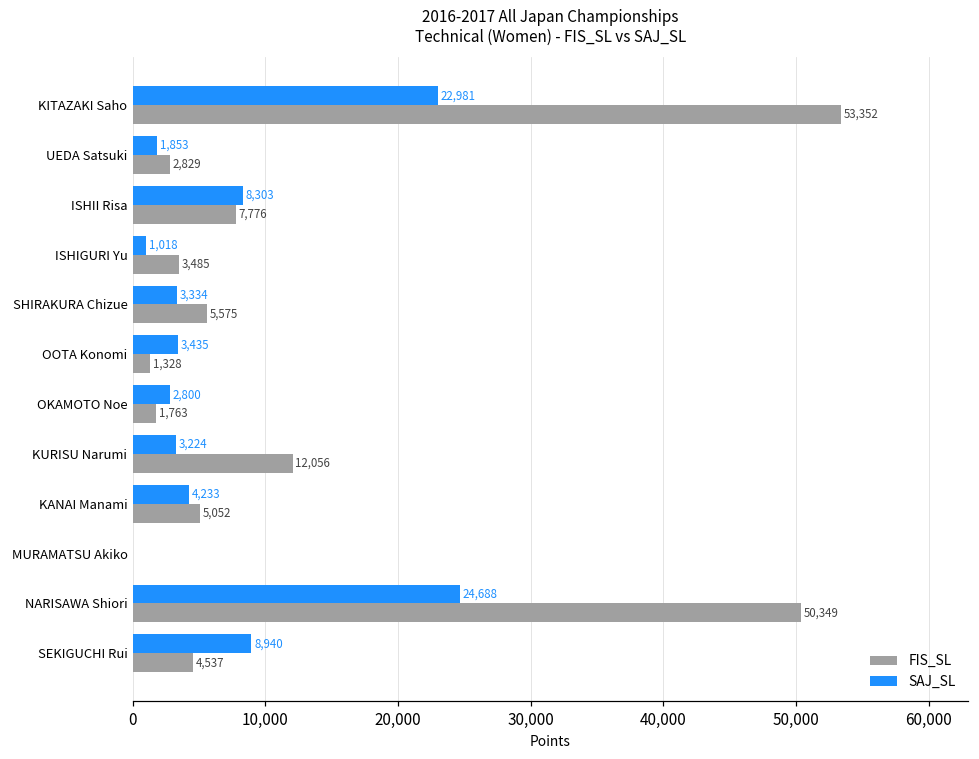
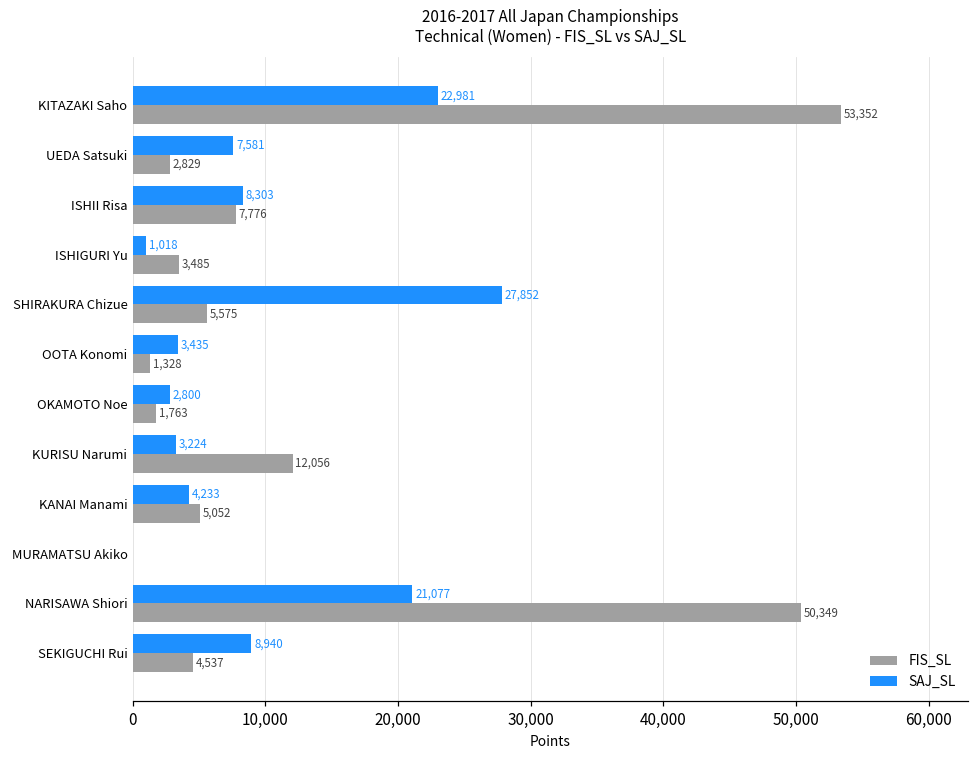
SAJ_SL, UEDA Satsuki: 1,853 -> 7,581
SAJ_SL, SHIRAKURA Chizue: 3,334 -> 27,852
SAJ_SL, NARISAWA Shiori: 24,688 -> 21,077
